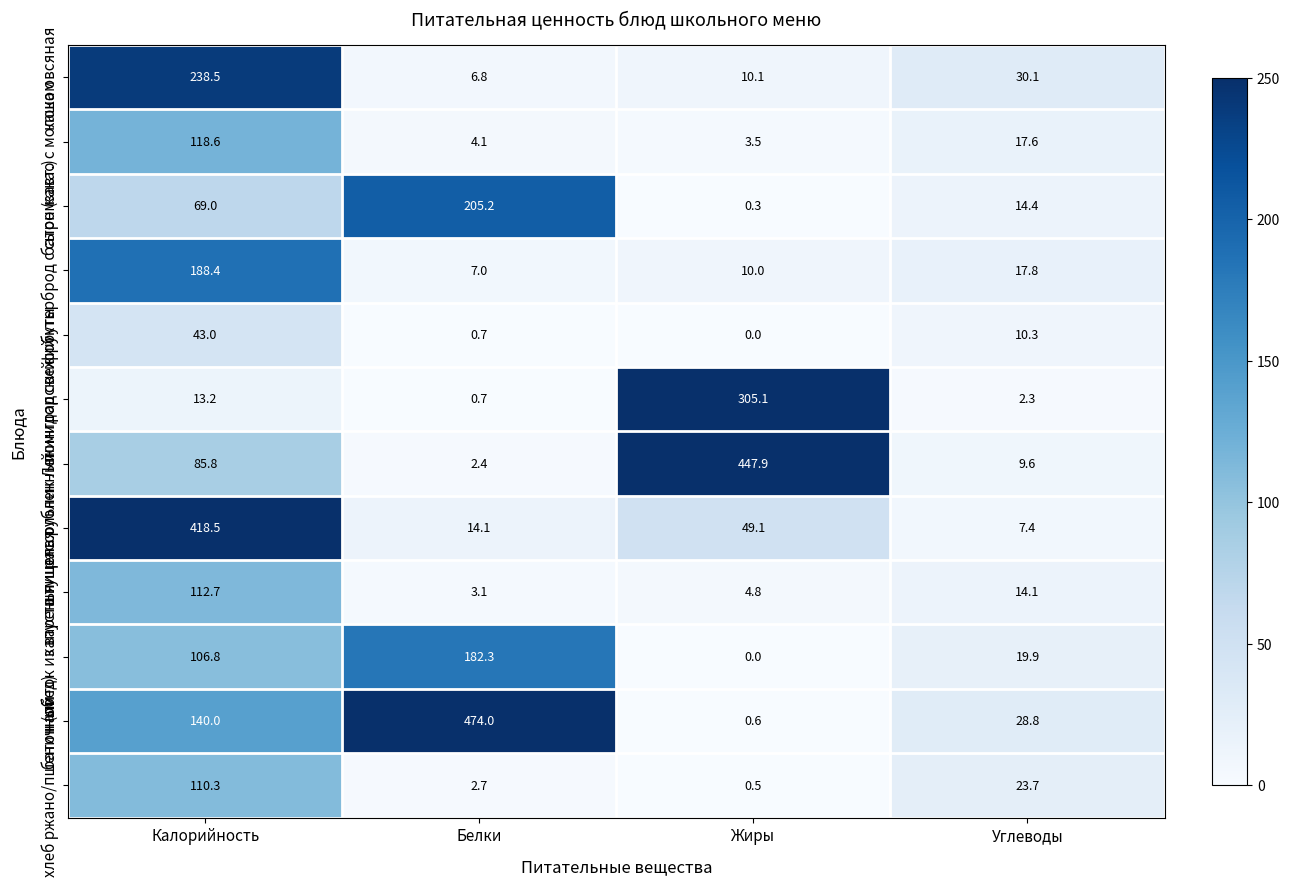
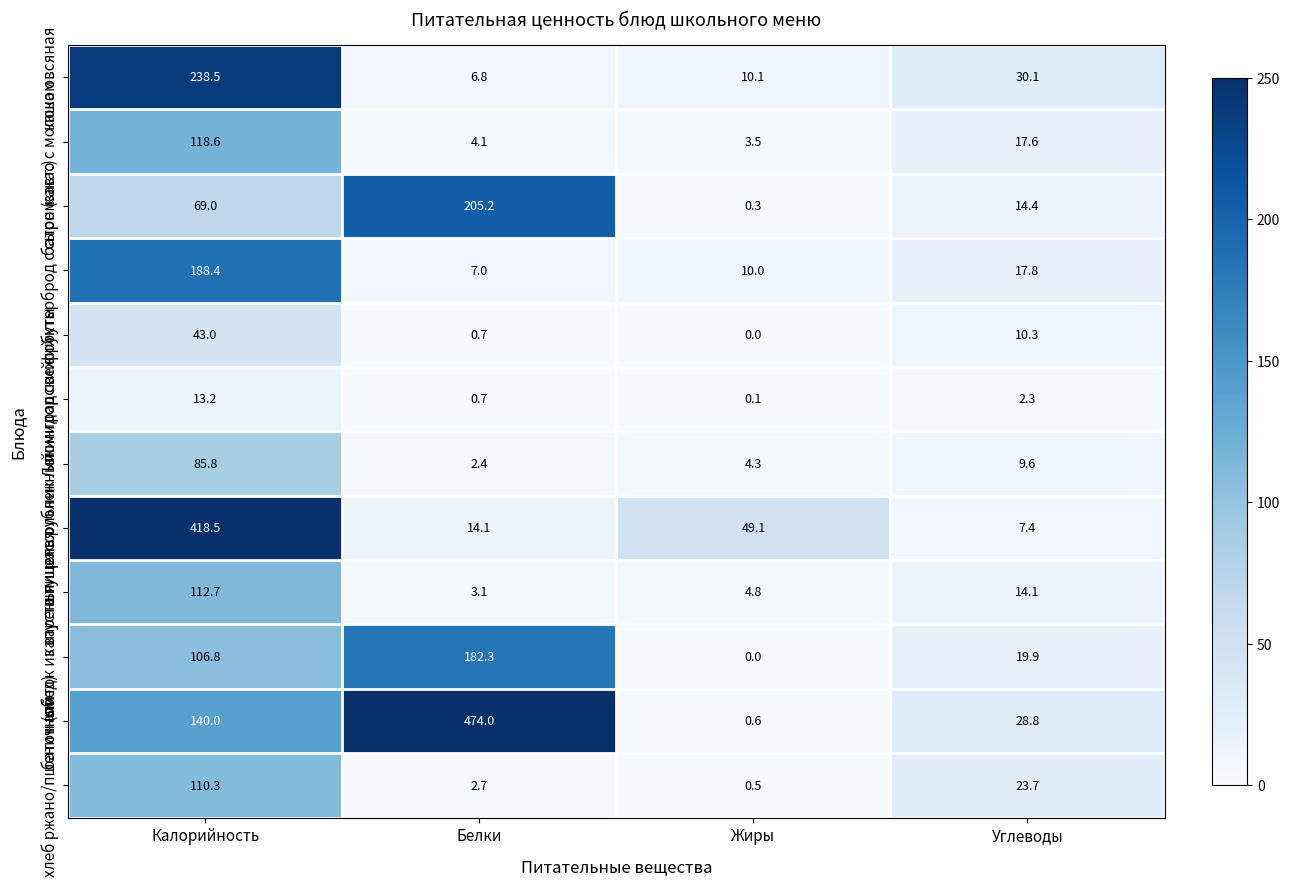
помидор свежий, Жиры: 305.1 -> 0.1
рассольник Ленинградский, Жиры: 447.9 -> 4.3
